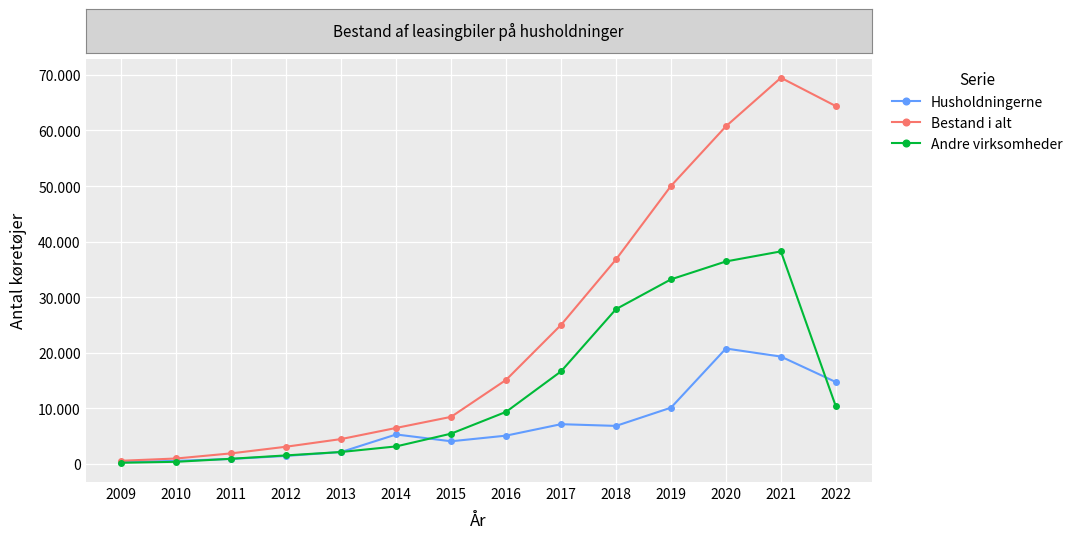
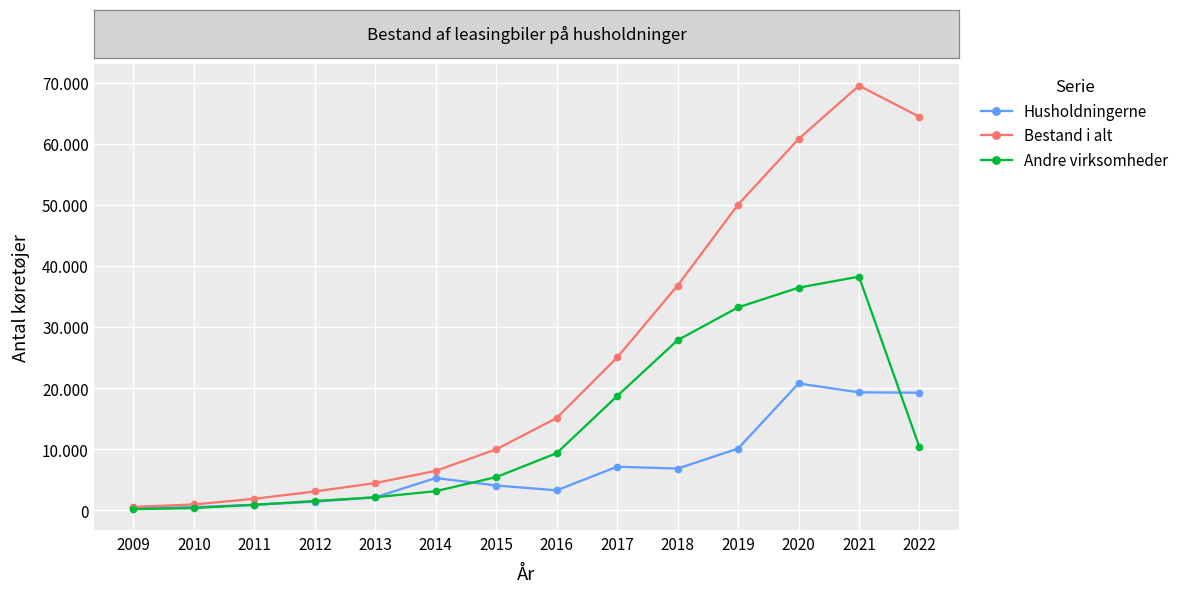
Bestand i alt, 2015: 8 -> 10
Husholdningerne, 2016: 5 -> 3
Andre virksomheder, 2017: 17 -> 19
Husholdningerne, 2022: 15 -> 19
